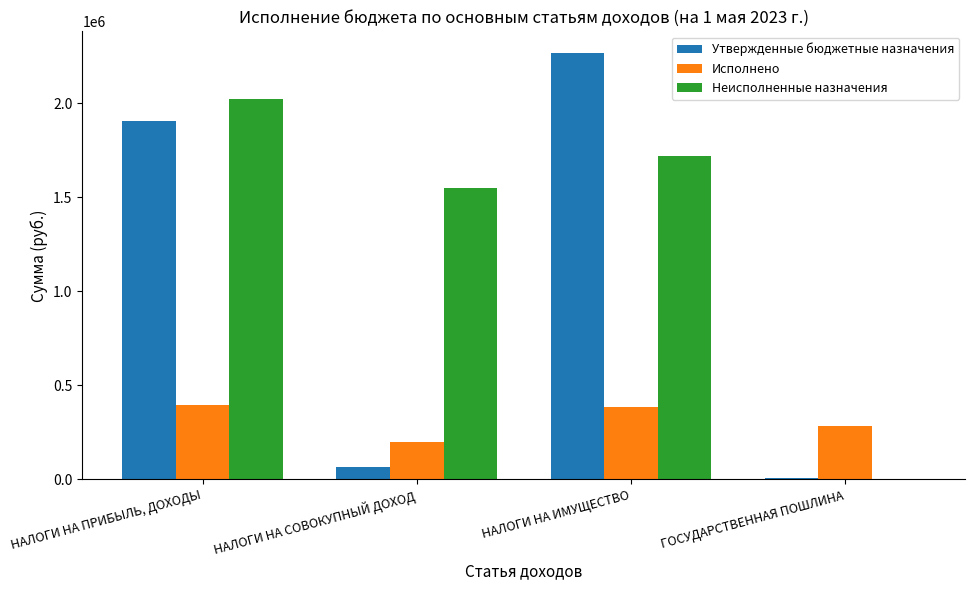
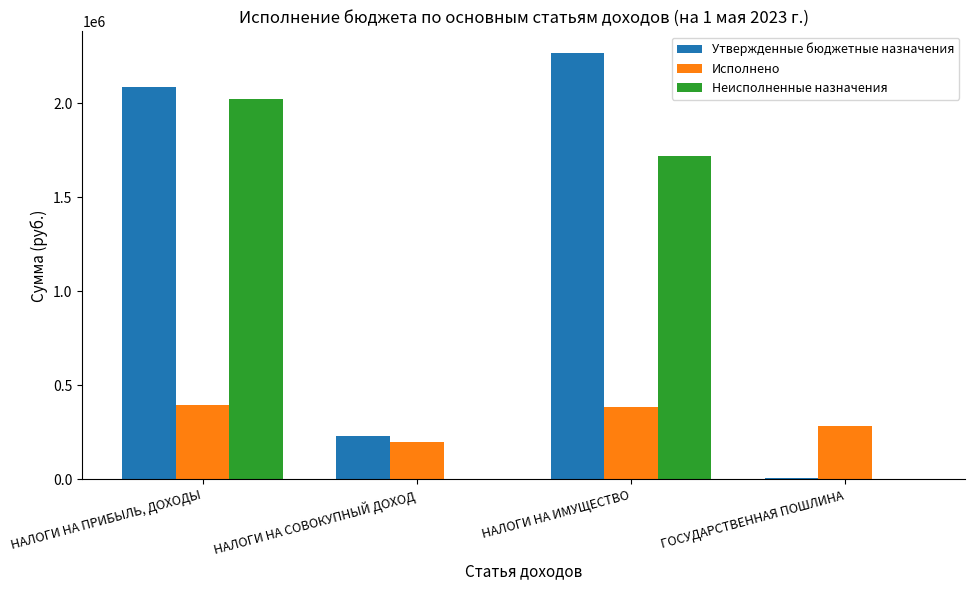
Утвержденные бюджетные назначения, НАЛОГИ НА ПРИБЫЛЬ, ДОХОДЫ: 1900000 -> 2090000
Утвержденные бюджетные назначения, НАЛОГИ НА СОВОКУПНЫЙ ДОХОД: 70000 -> 230000
Неисполненные назначения, НАЛОГИ НА СОВОКУПНЫЙ ДОХОД: 1550000 -> 0
